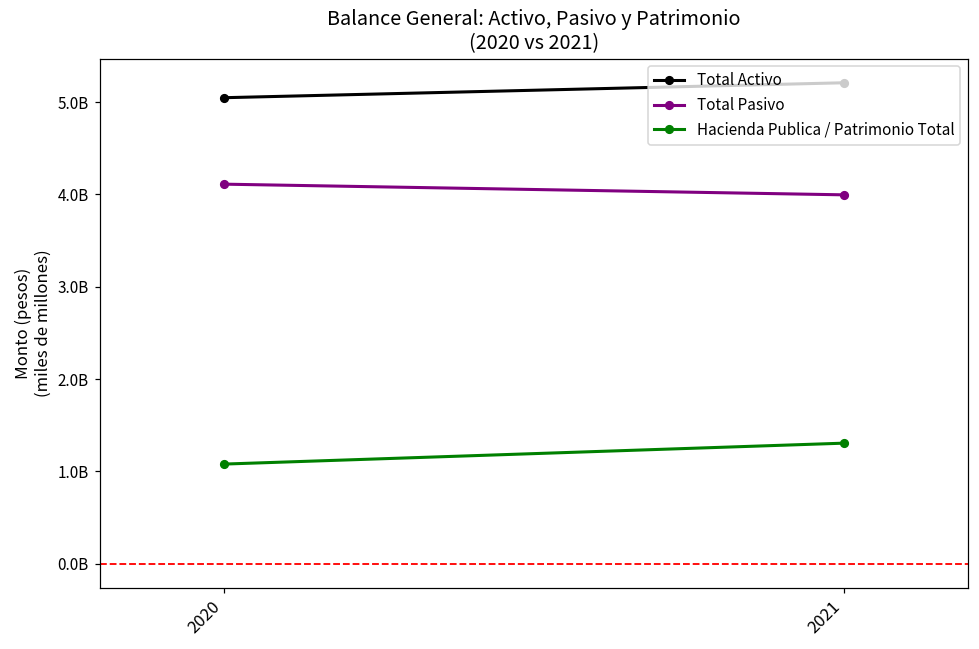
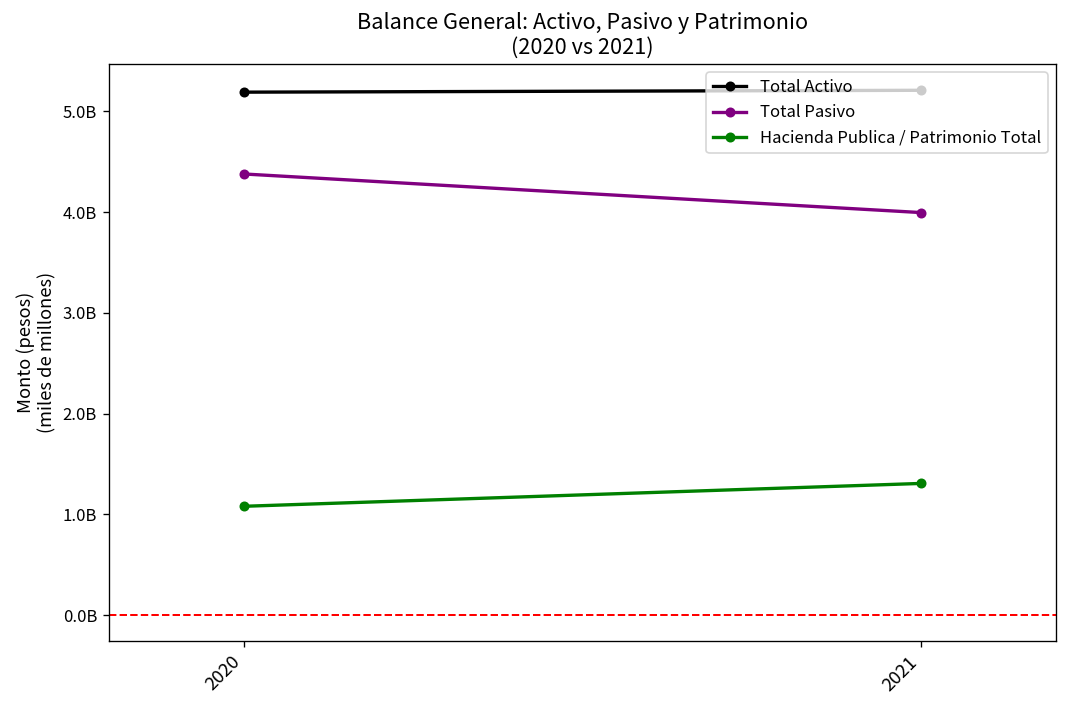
Total Activo, 2020: 5000000000 -> 5200000000
Total Pasivo, 2020: 4100000000 -> 4400000000
